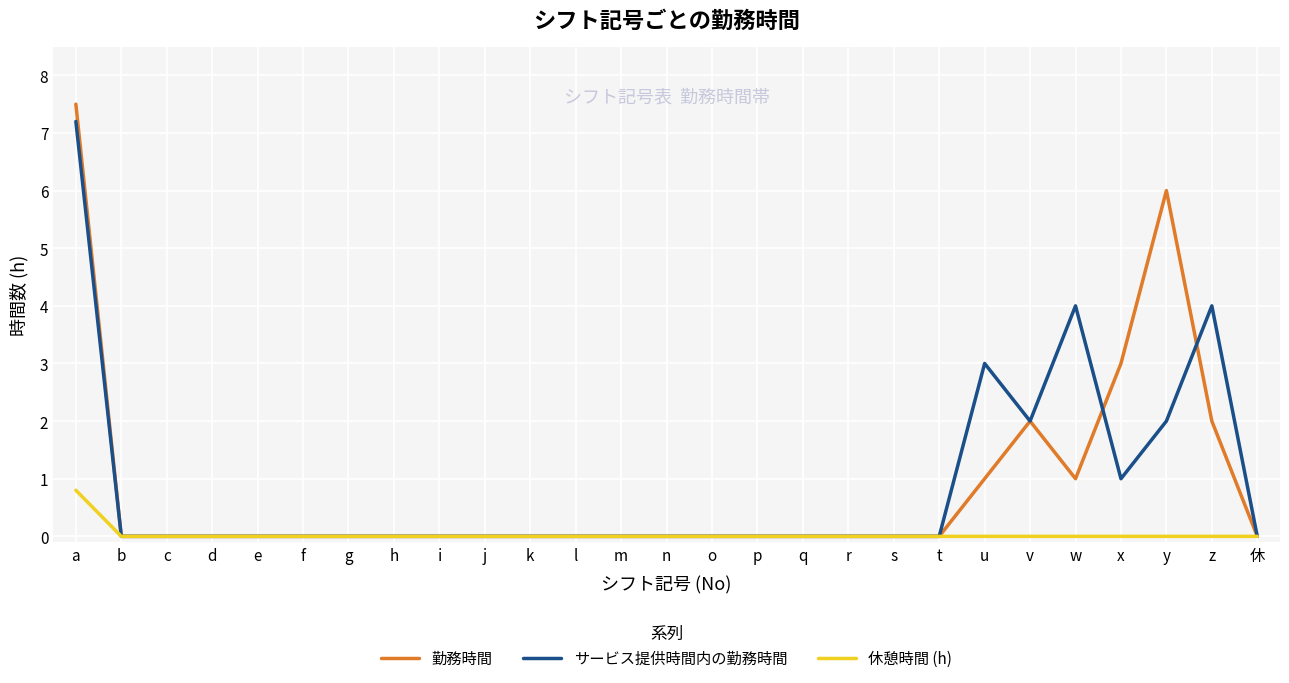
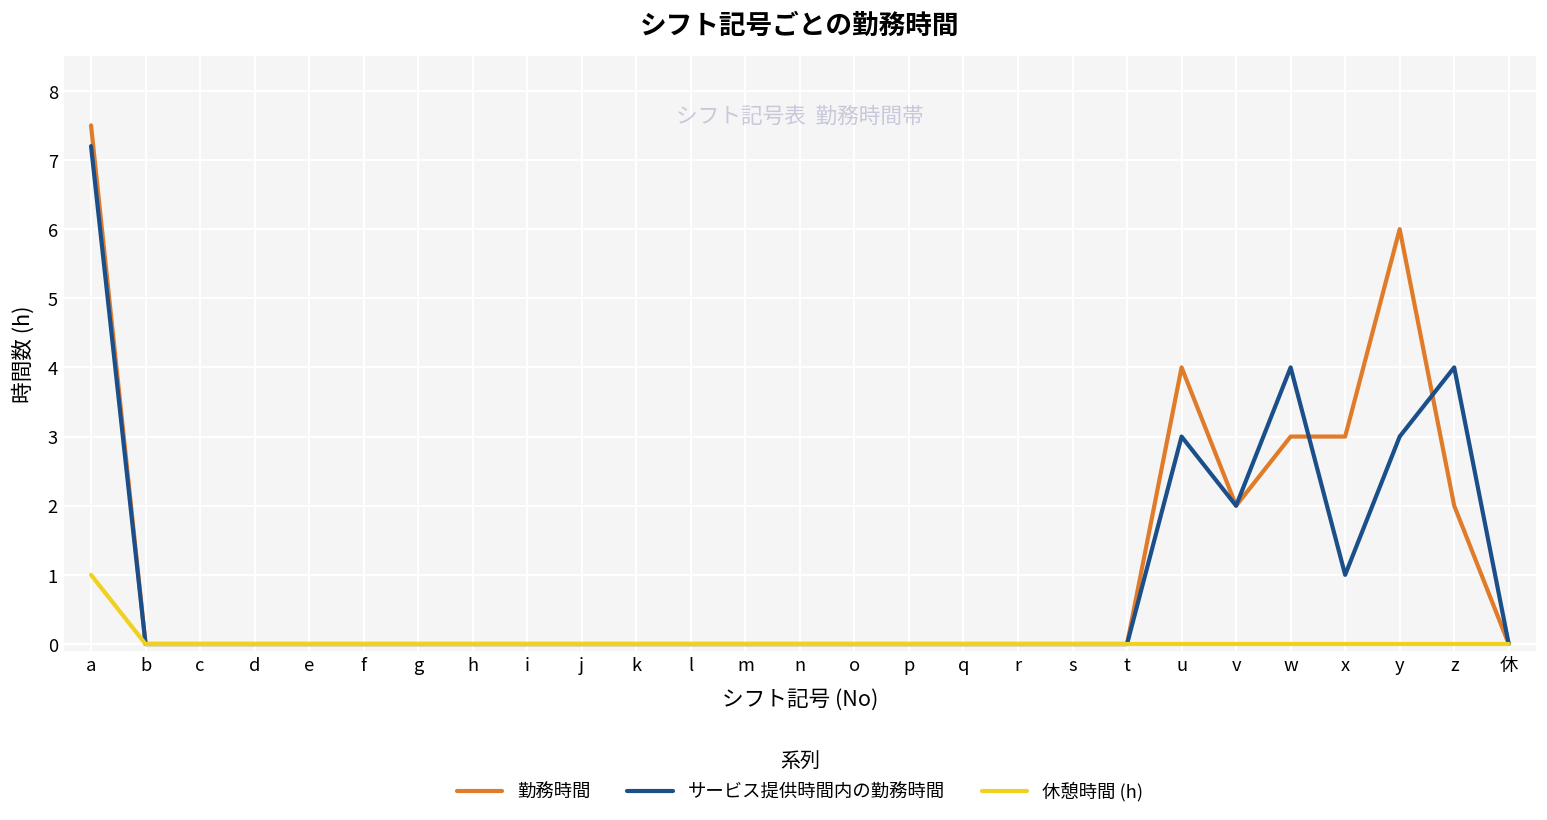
休憩時間 (h), a: 0.8 -> 1.0
勤務時間, u: 1 -> 4
勤務時間, w: 1 -> 3
サービス提供時間内の勤務時間, y: 2 -> 3
